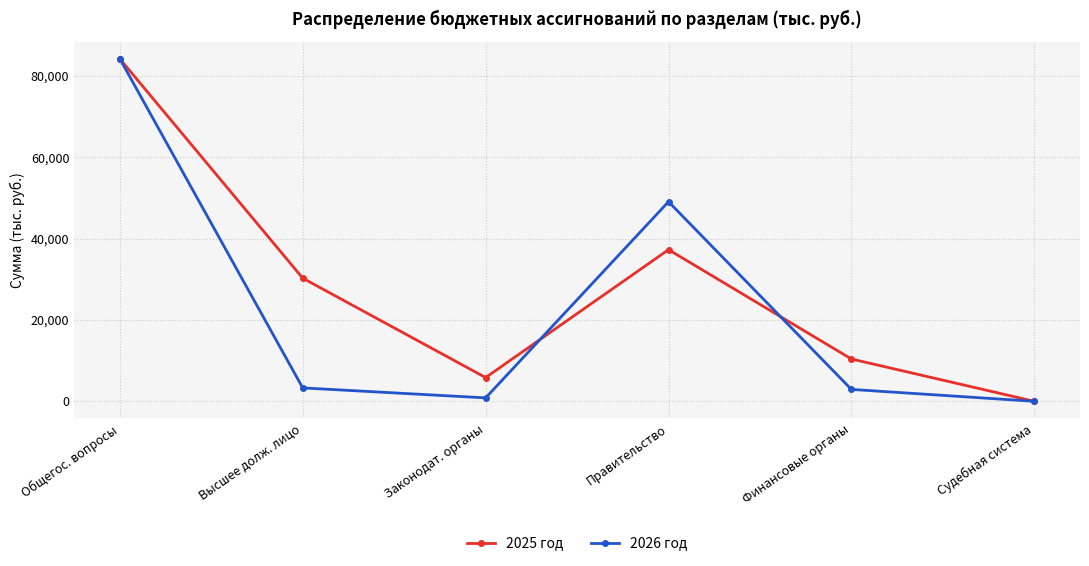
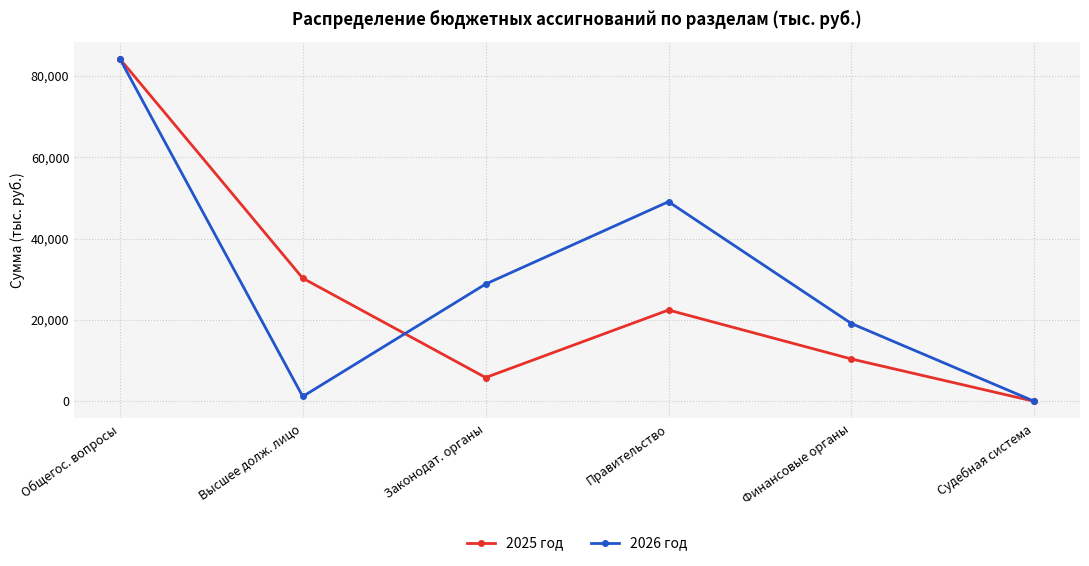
2026 год, Высшее долж. лицо: 3,000 -> 1,000
2026 год, Законодат. органы: 1,000 -> 29,000
2025 год, Правительство: 37,000 -> 22,000
2026 год, Финансовые органы: 3,000 -> 19,000
